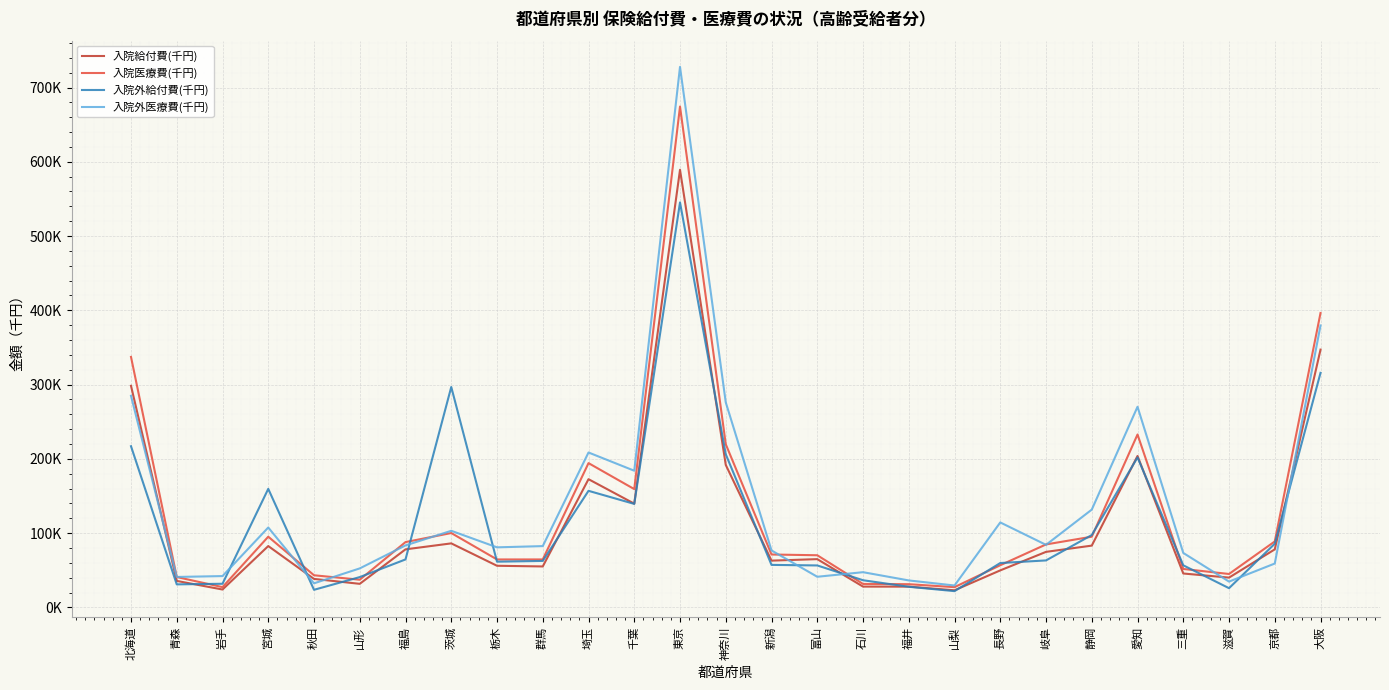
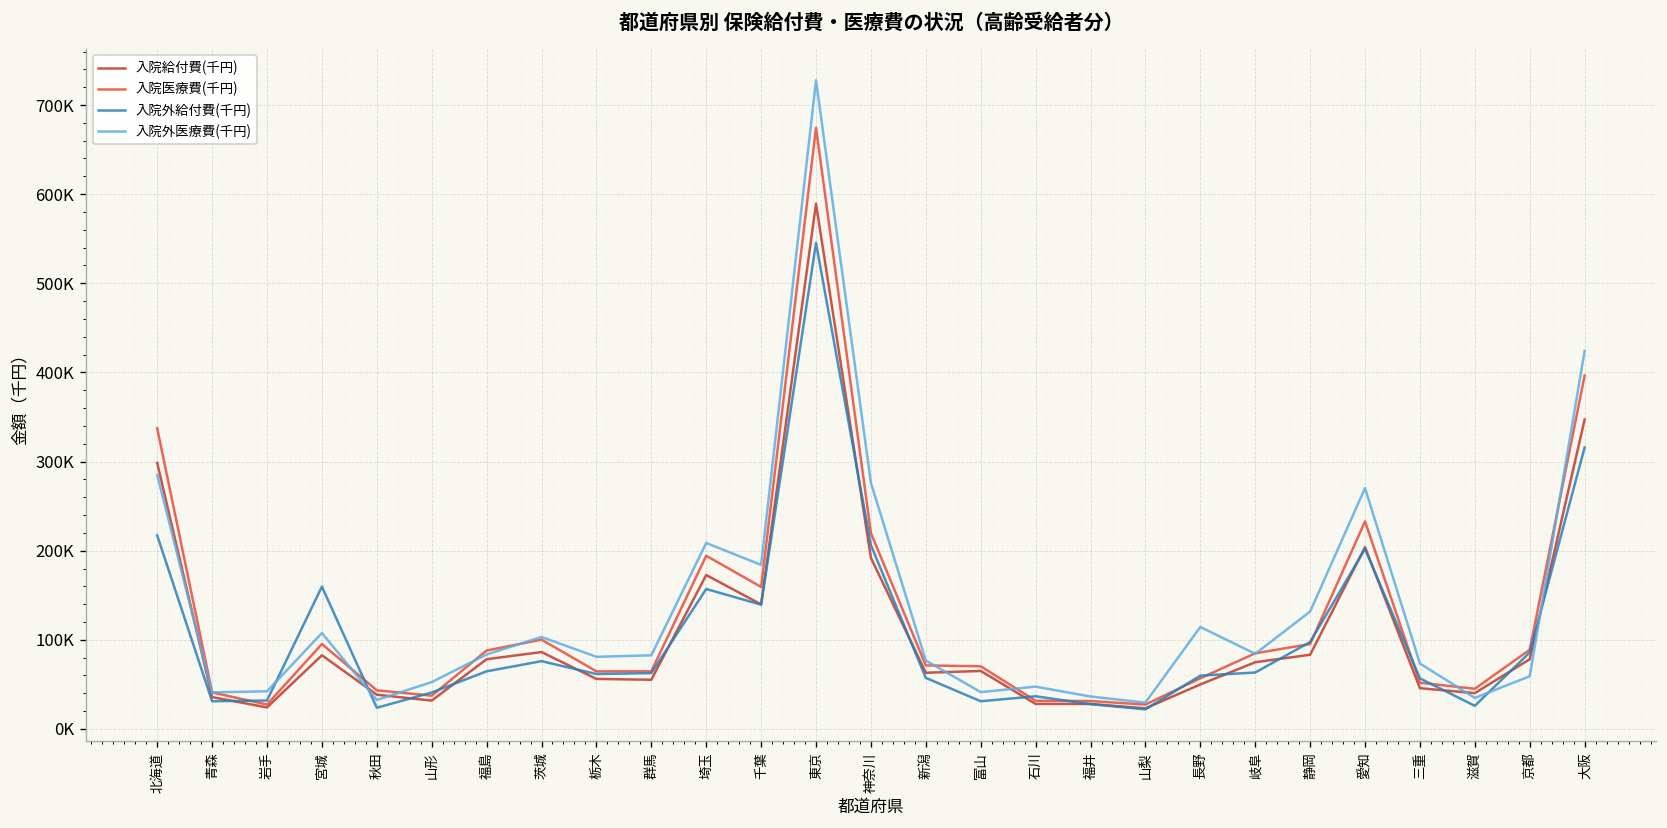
入院外給付費(千円), 茨城: 300000 -> 80000
入院外給付費(千円), 富山: 60000 -> 30000
入院外医療費(千円), 大阪: 380000 -> 420000
